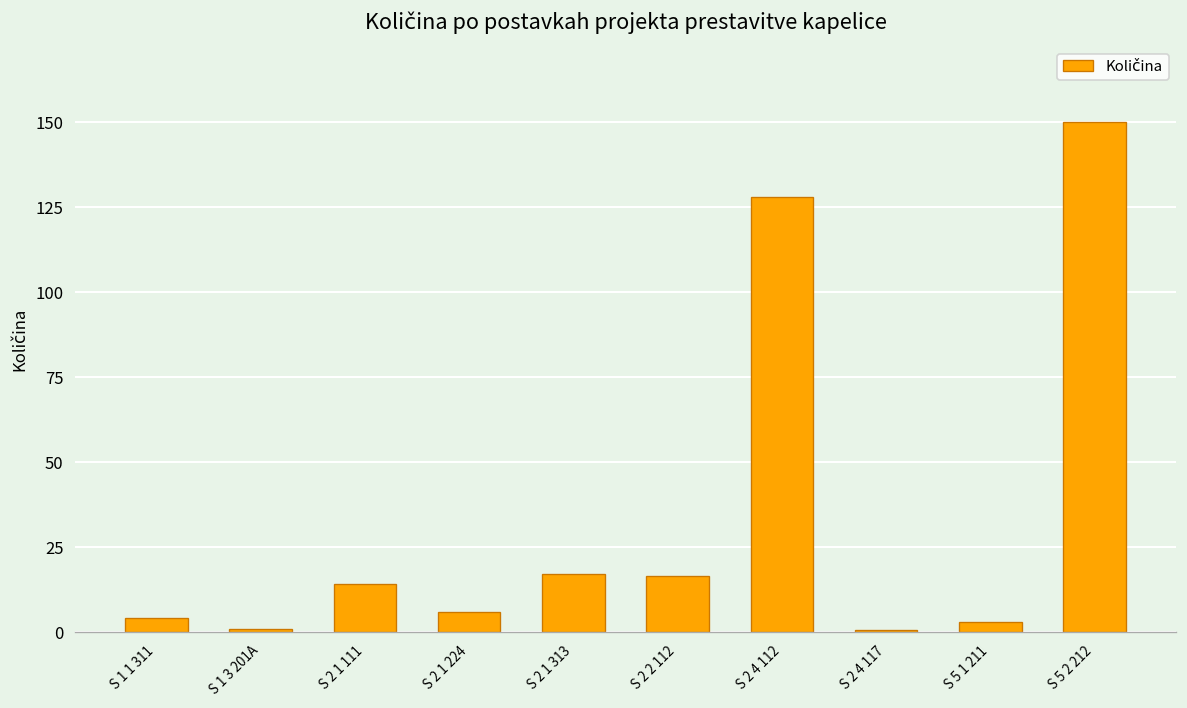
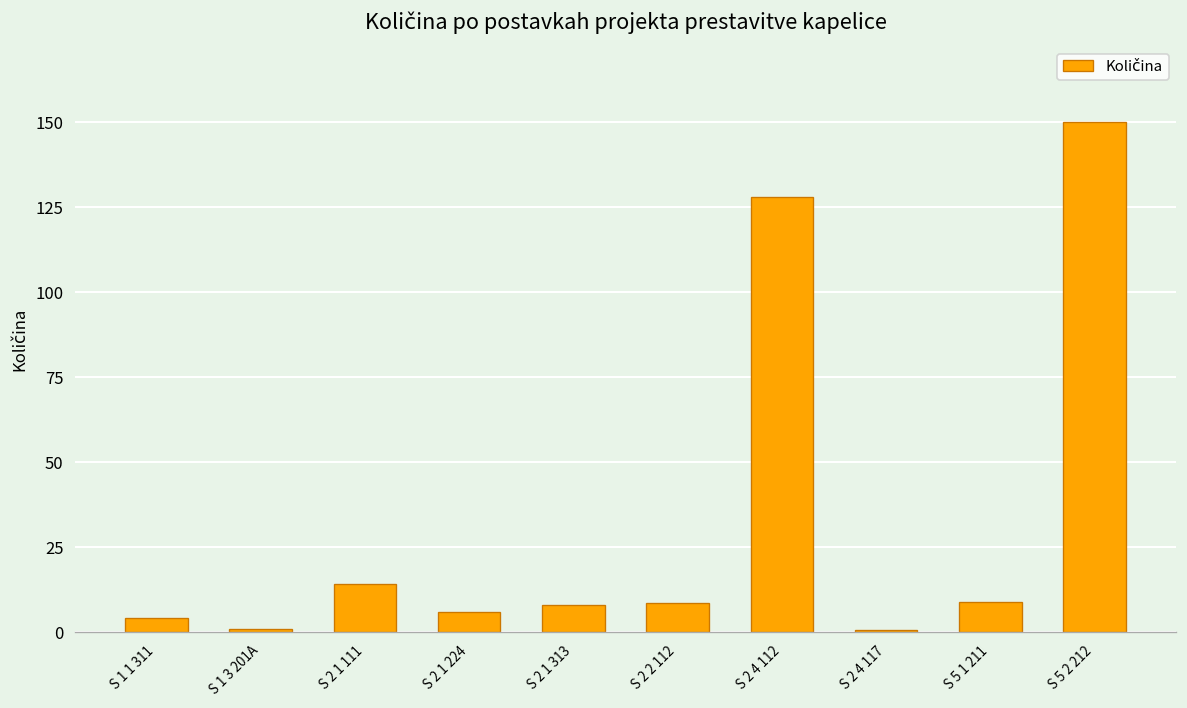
S 2 1 313: 17 -> 8
S 2 2 112: 17 -> 9
S 5 1 211: 3 -> 9
